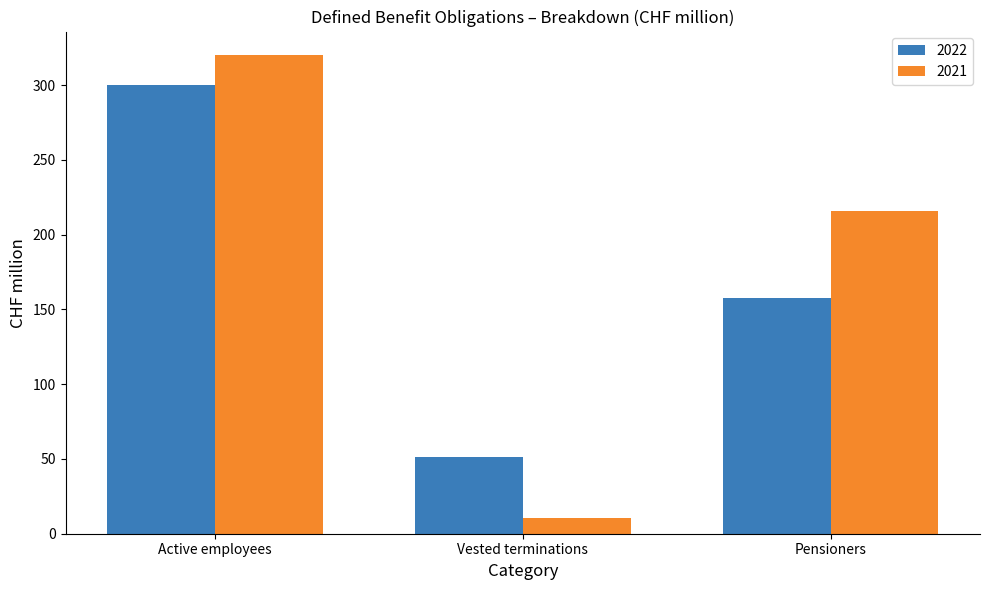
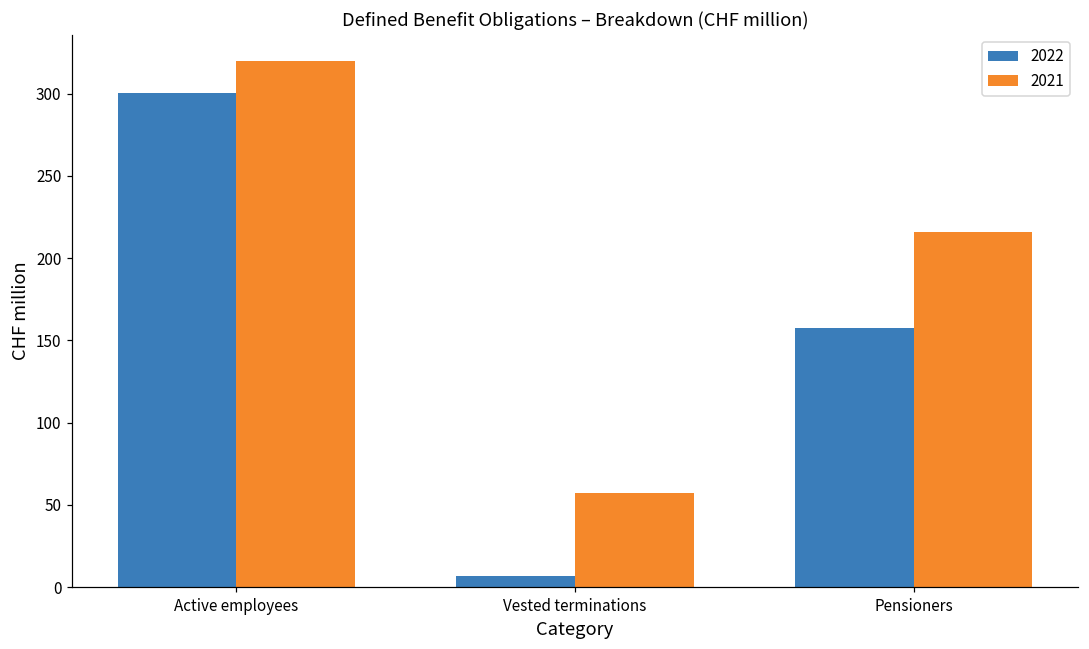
2022, Vested terminations: 51 -> 7
2021, Vested terminations: 10 -> 57
